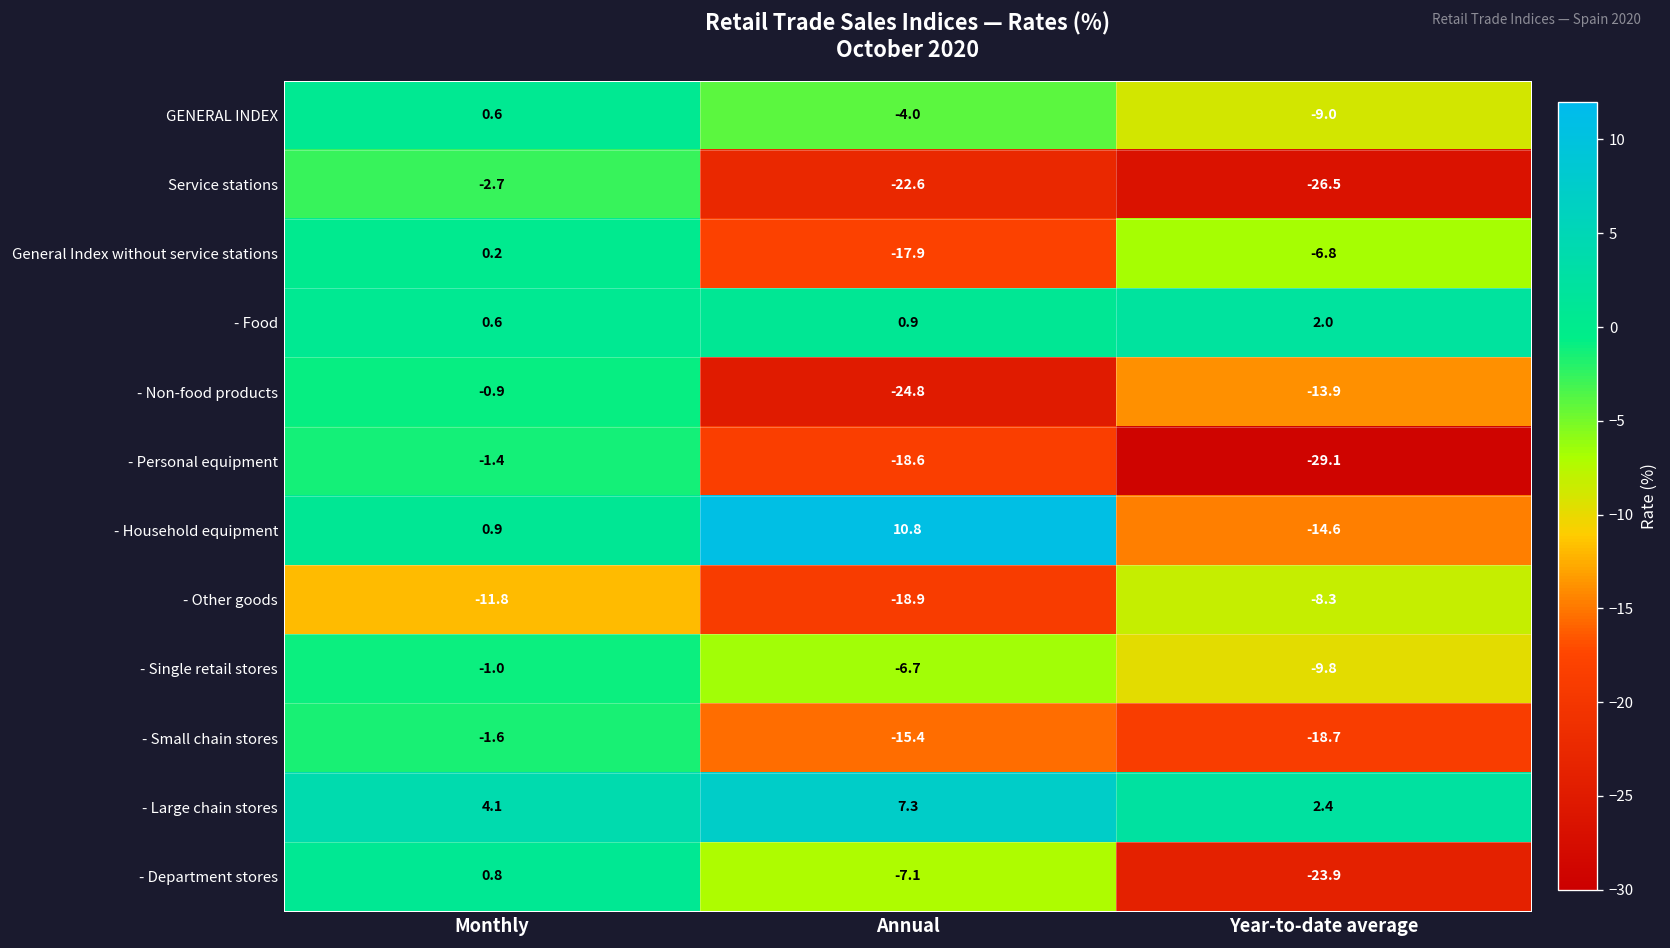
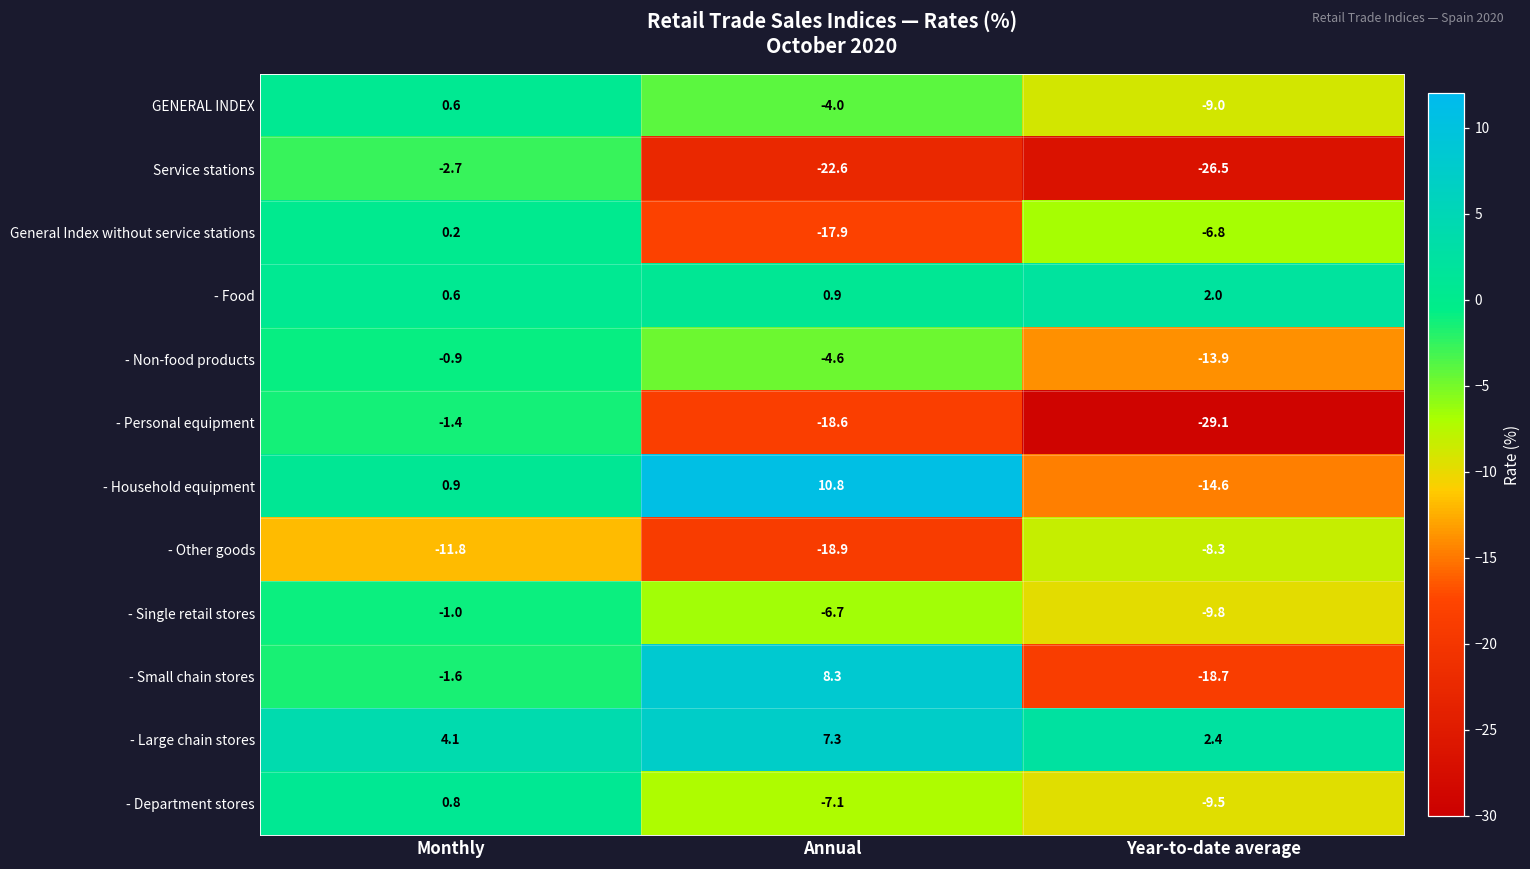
- Non-food products, Annual: -24.8 -> -4.6
- Small chain stores, Annual: -15.4 -> 8.3
- Department stores, Year-to-date average: -23.9 -> -9.5
